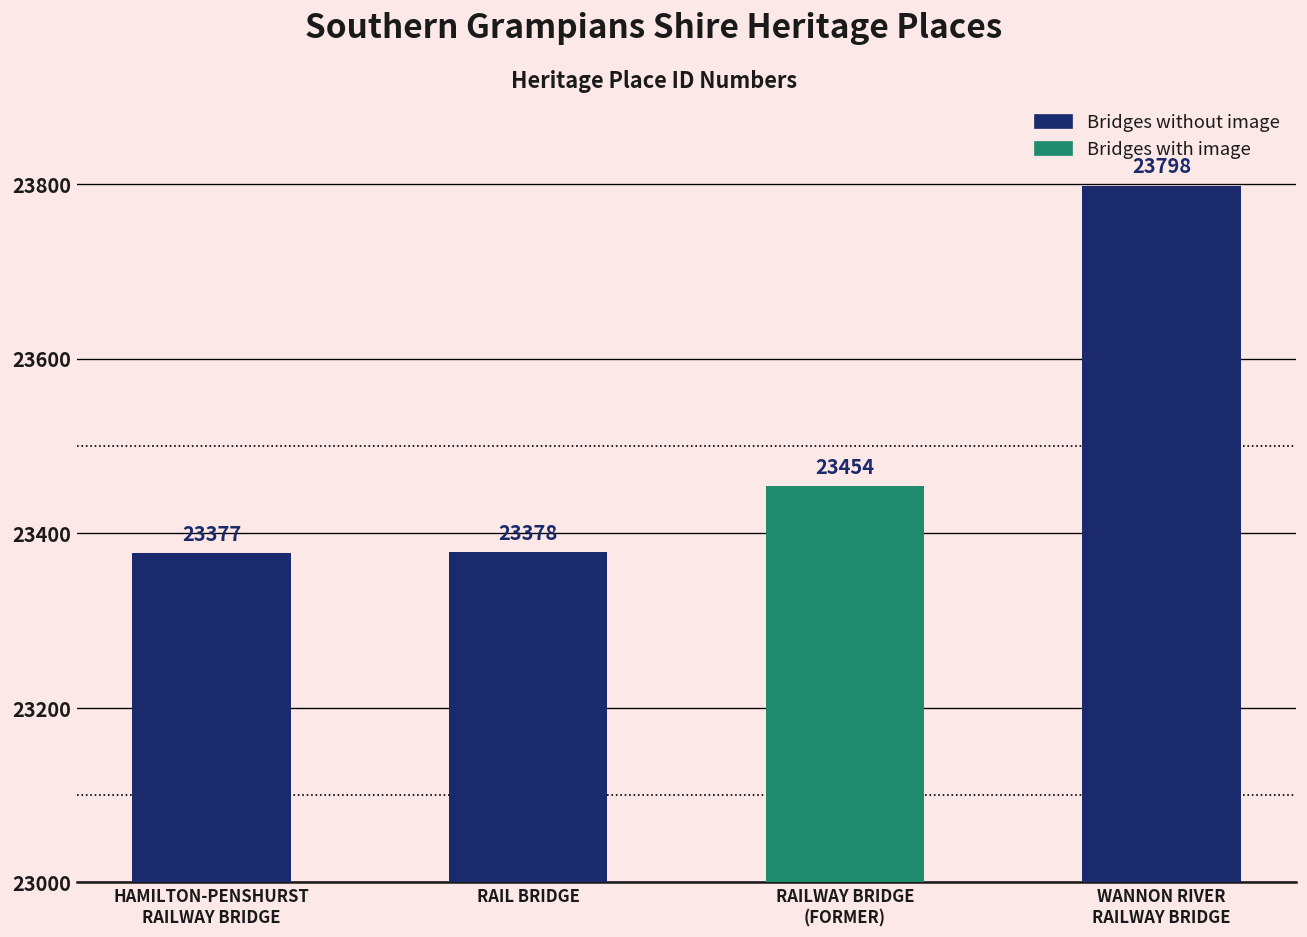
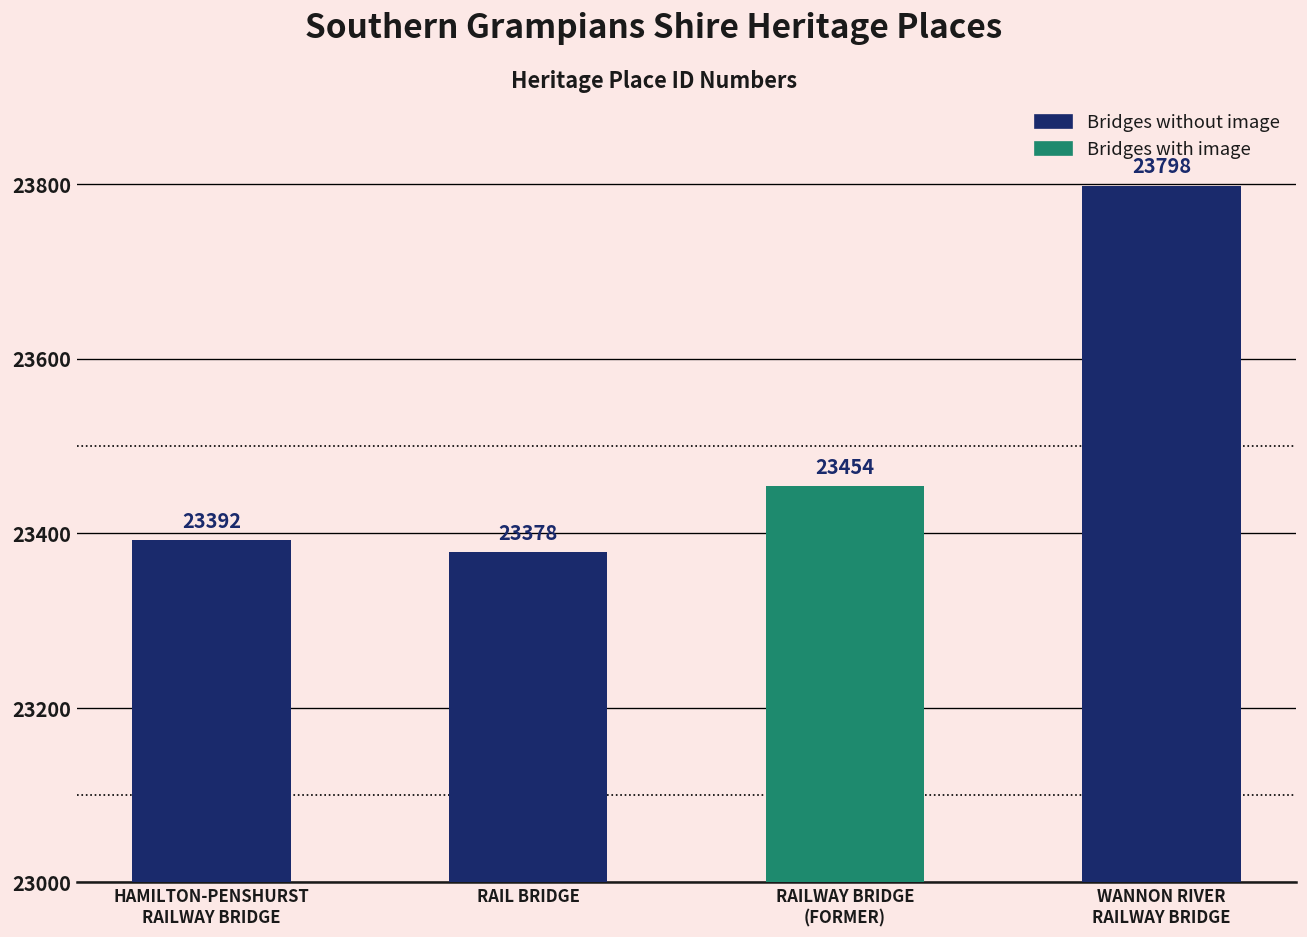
HAMILTON-PENSHURST RAILWAY BRIDGE: 23377 -> 23392
